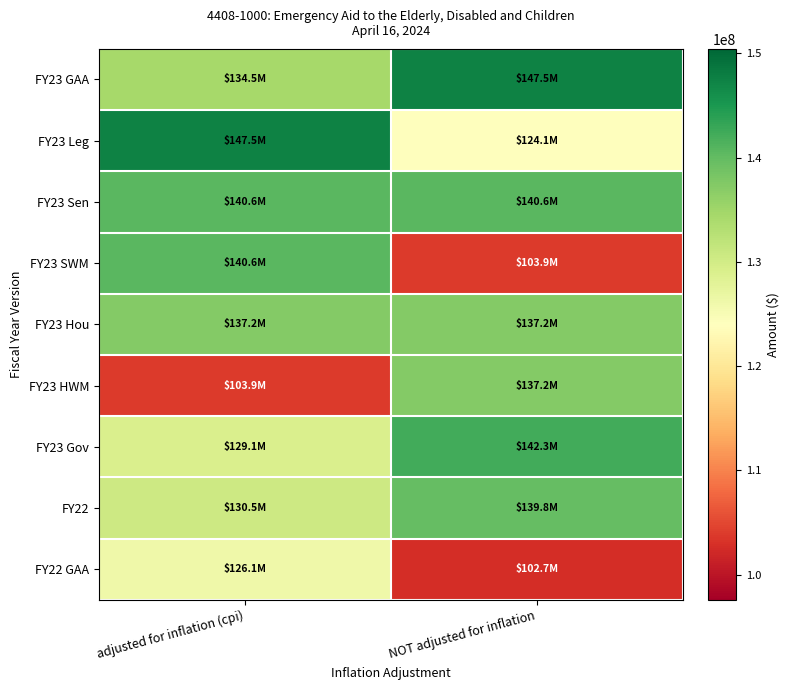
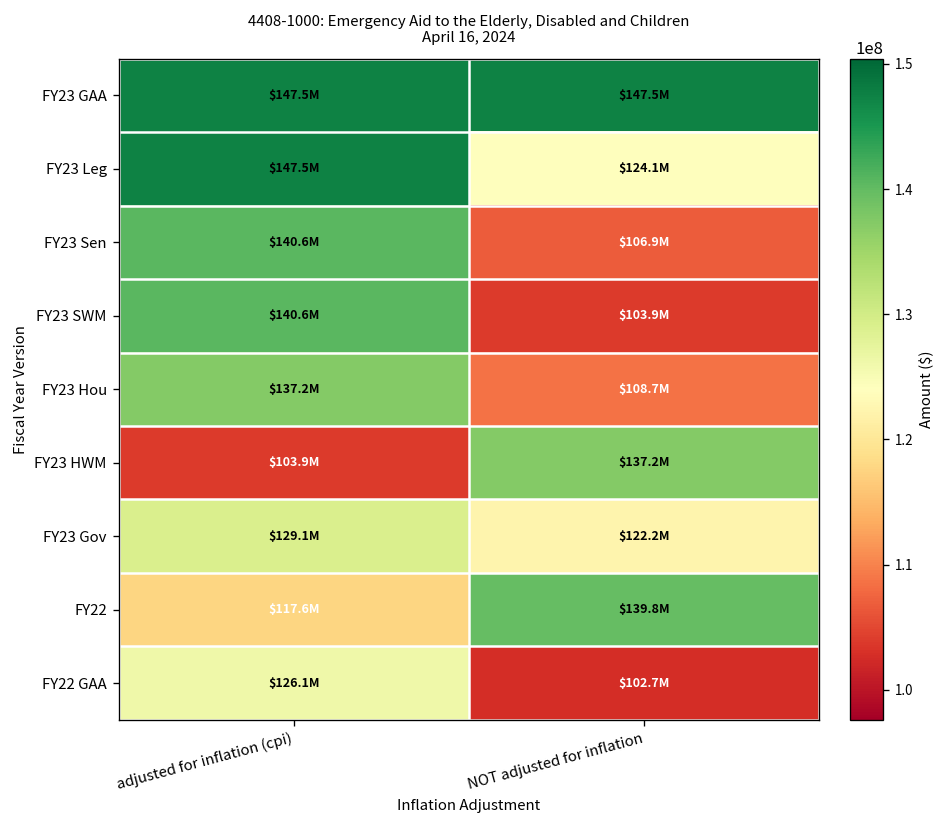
FY23 GAA, adjusted for inflation (cpi): $134.5M -> $147.5M
FY23 Sen, NOT adjusted for inflation: $140.6M -> $106.9M
FY23 Hou, NOT adjusted for inflation: $137.2M -> $108.7M
FY23 Gov, NOT adjusted for inflation: $142.3M -> $122.2M
FY22, adjusted for inflation (cpi): $130.5M -> $117.6M
